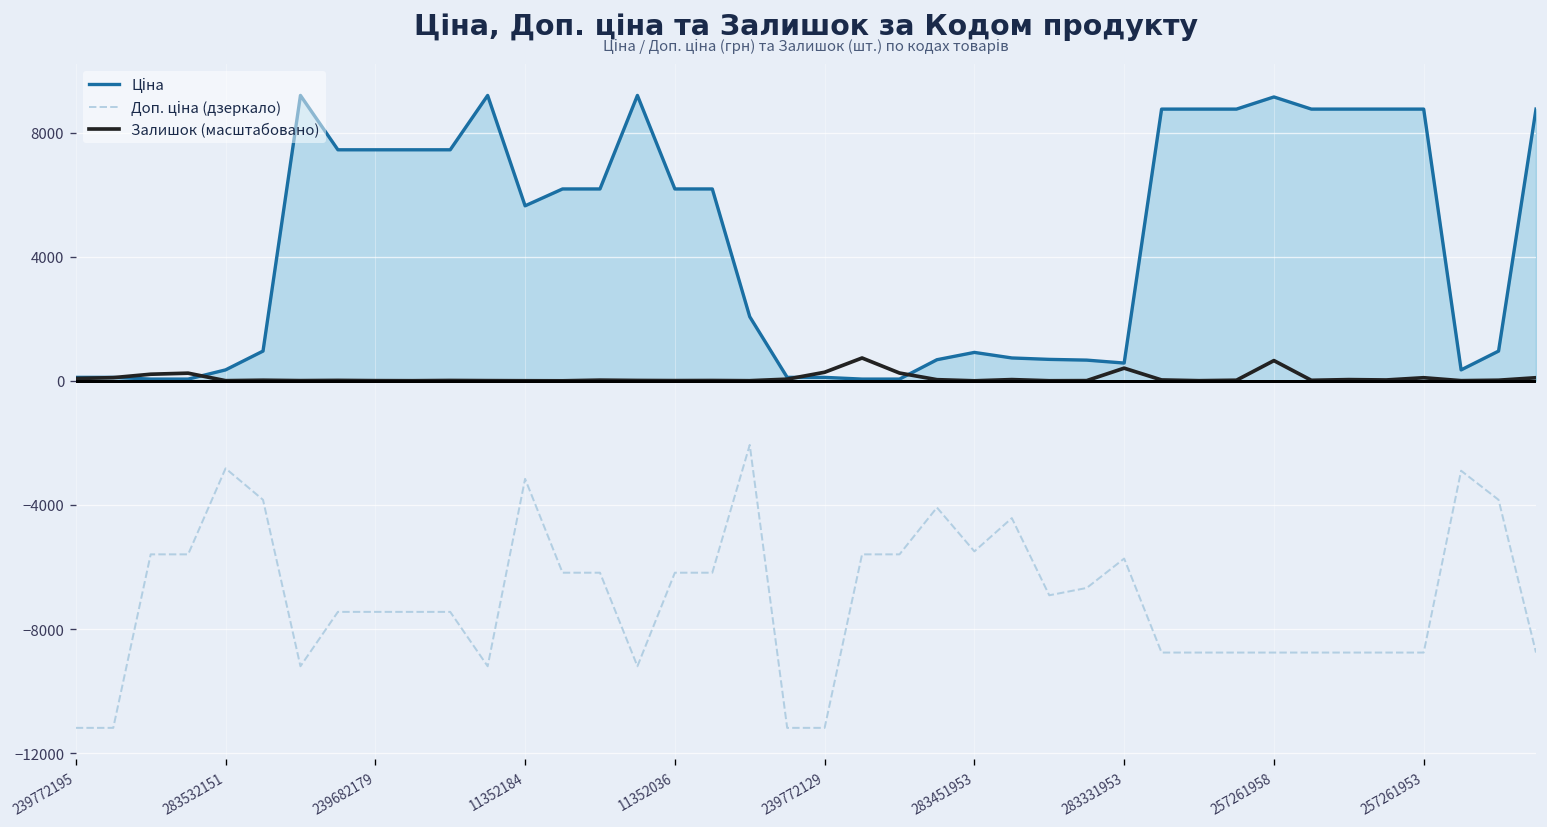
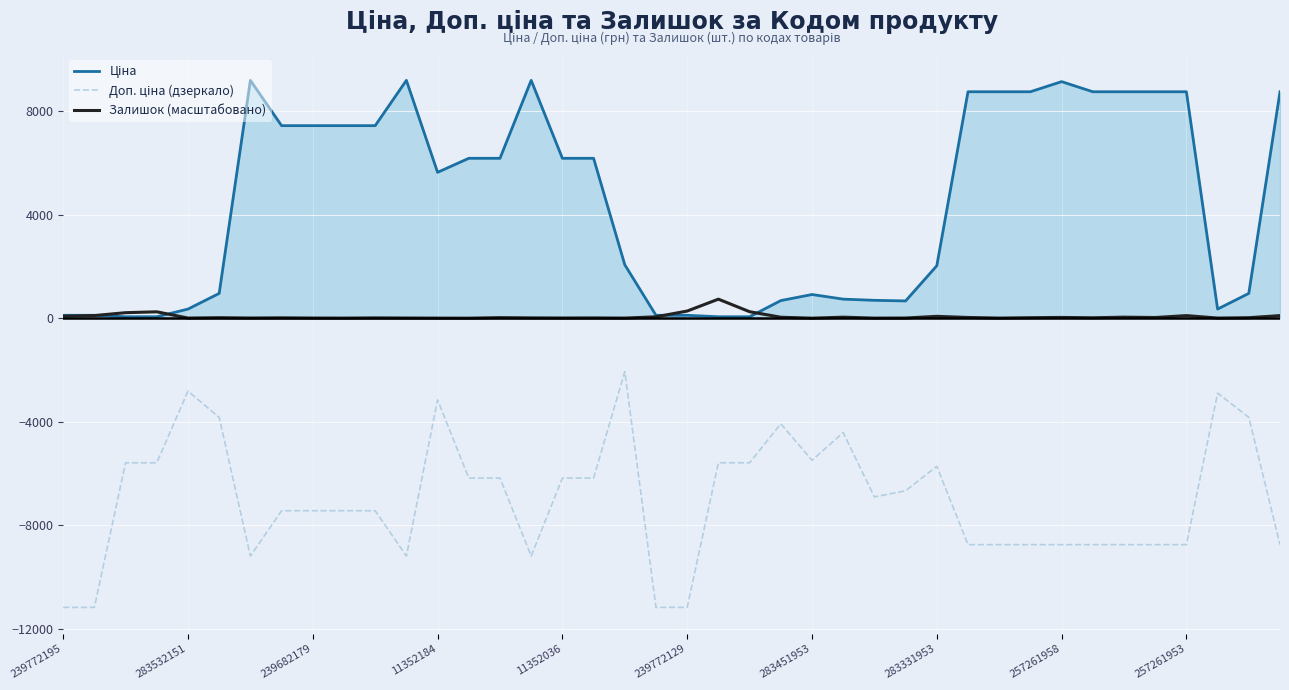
Ціна, 283331953: 600 -> 2000
Залишок (масштабовано), 283331953: 400 -> 100
Залишок (масштабовано), 257261958: 700 -> 0
